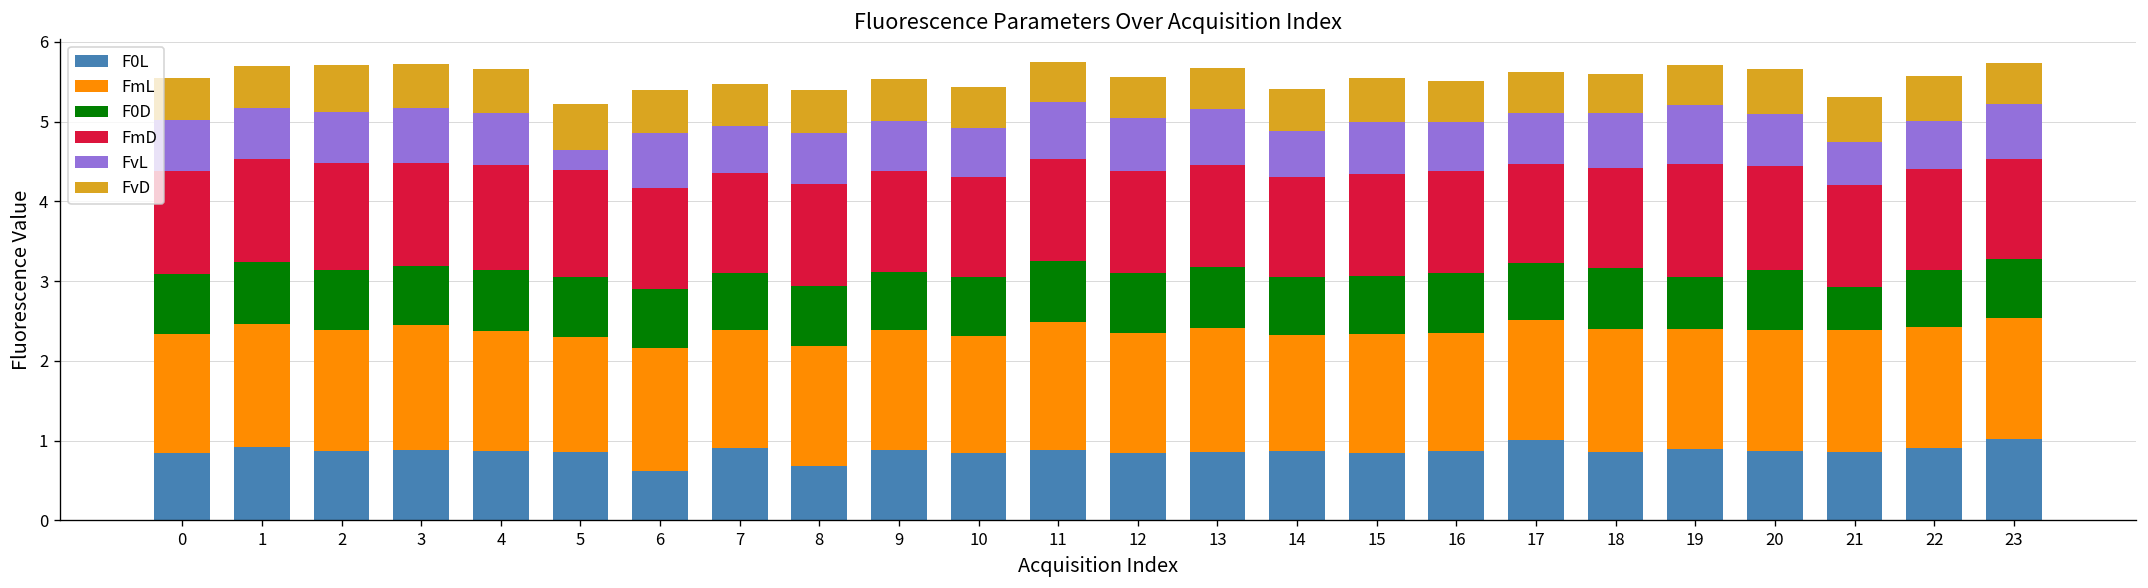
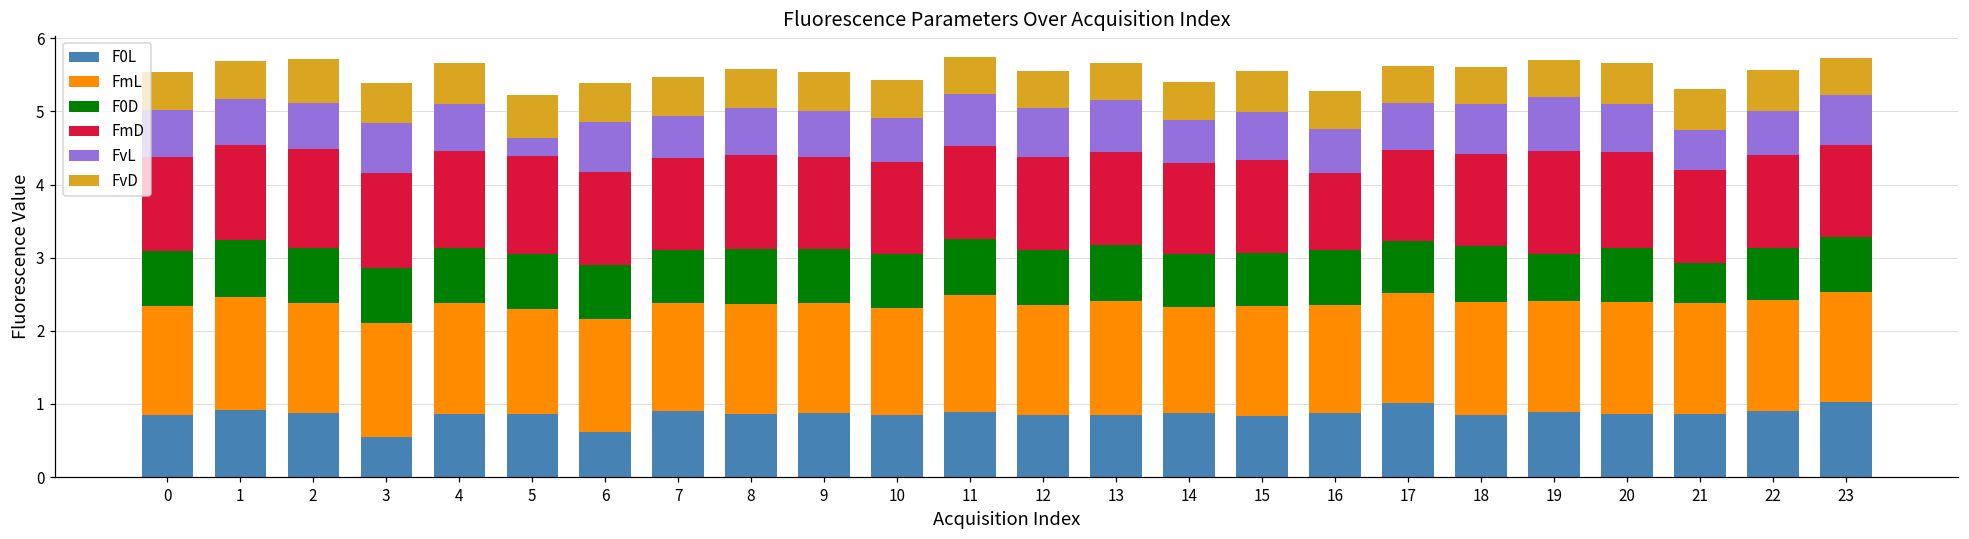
F0L, 3: 0.9 -> 0.5
F0L, 8: 0.7 -> 0.9
FmD, 16: 1.3 -> 1.0
